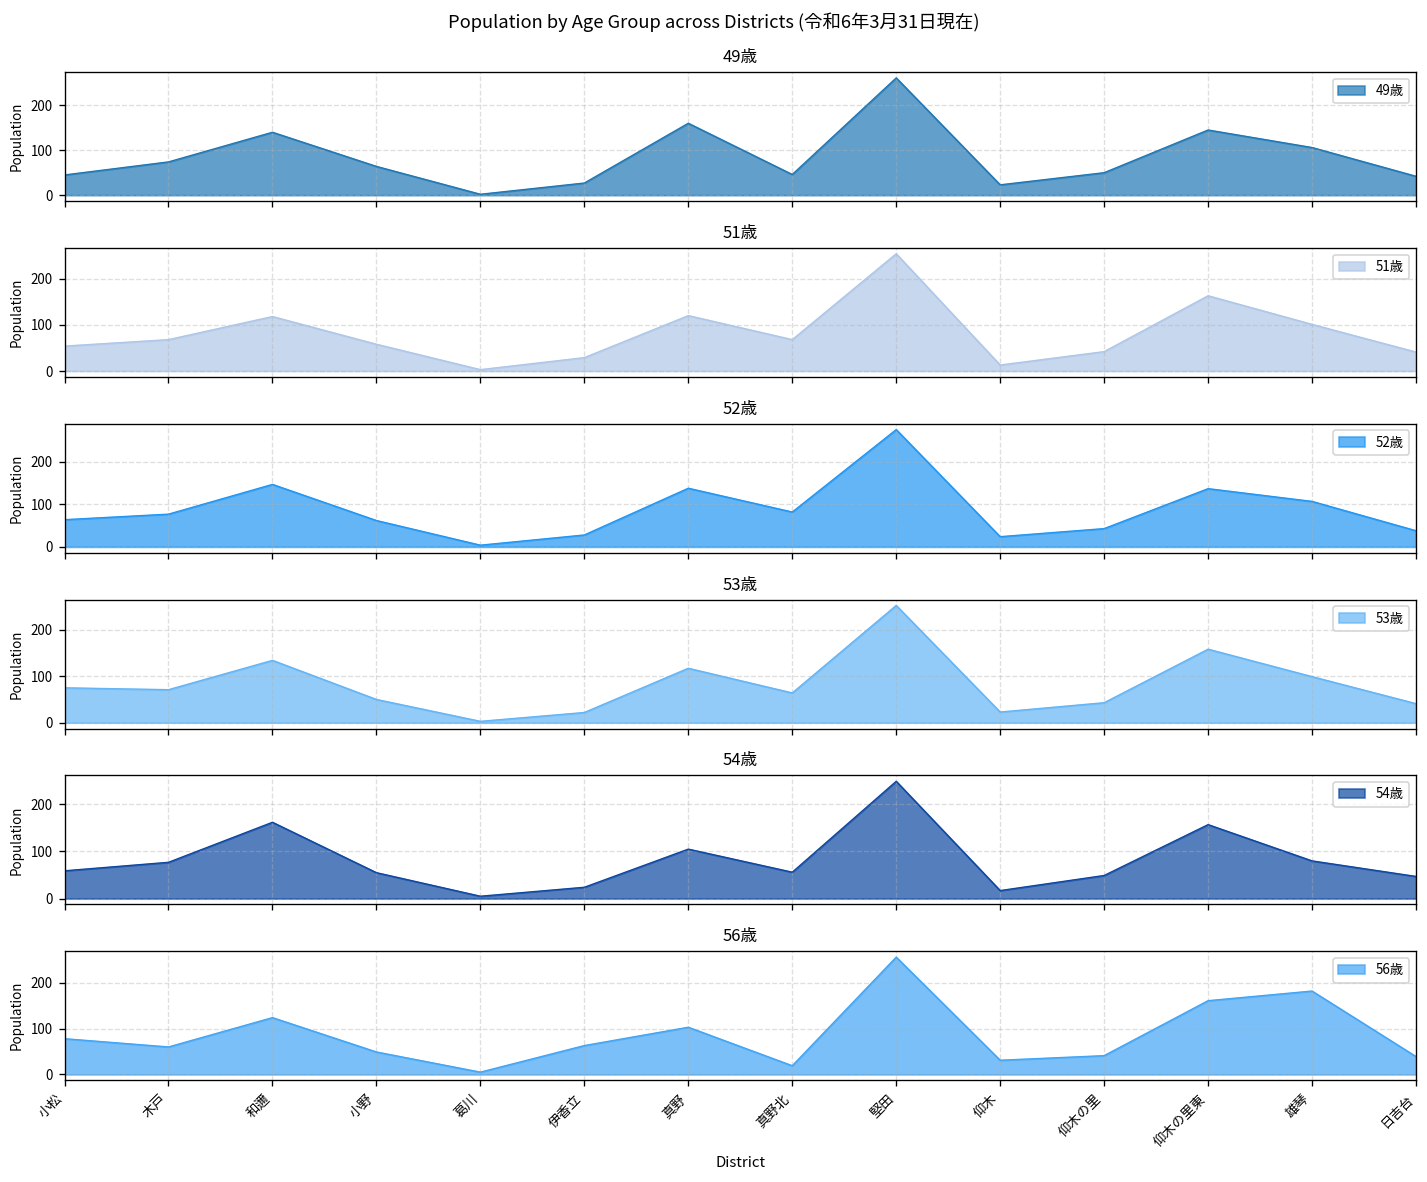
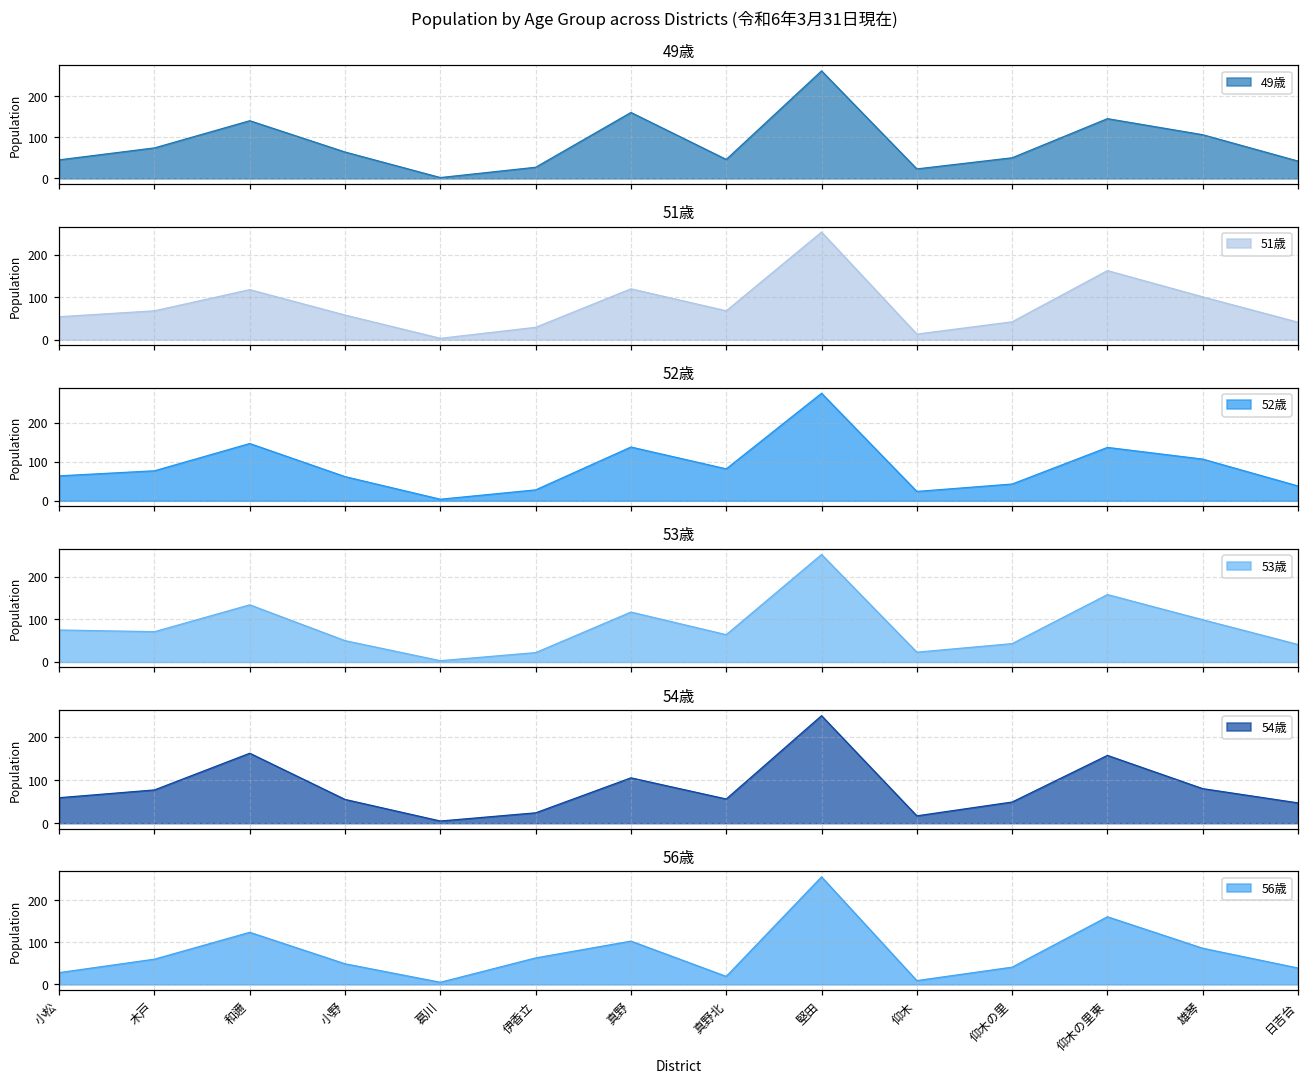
56歳, 小松: 80 -> 30
56歳, 仰木: 30 -> 10
56歳, 雄琴: 180 -> 90
